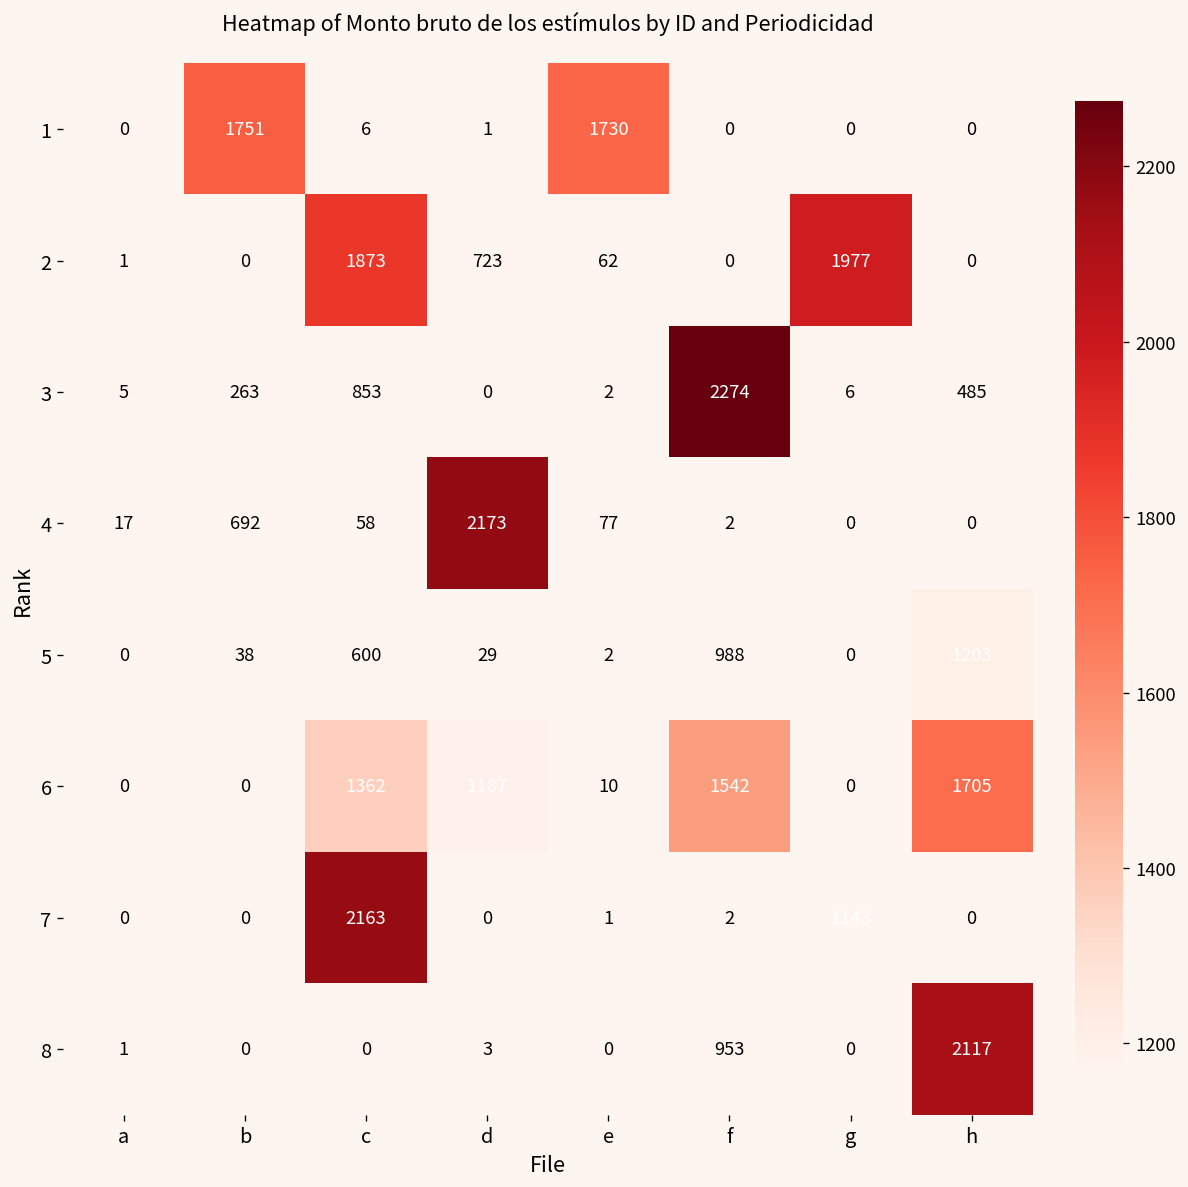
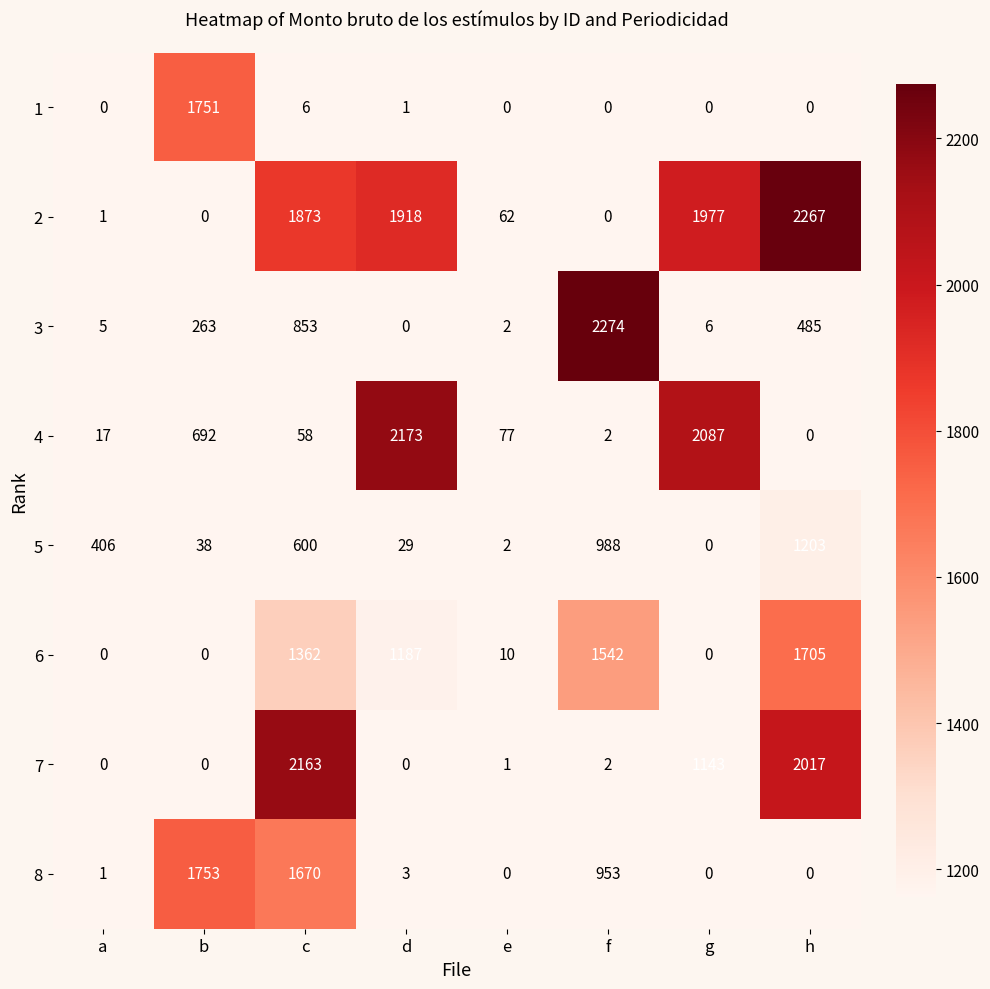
1, e: 1730 -> 0
2, d: 723 -> 1918
2, h: 0 -> 2267
4, g: 0 -> 2087
5, a: 0 -> 406
7, h: 0 -> 2017
8, b: 0 -> 1753
8, c: 0 -> 1670
8, h: 2117 -> 0
